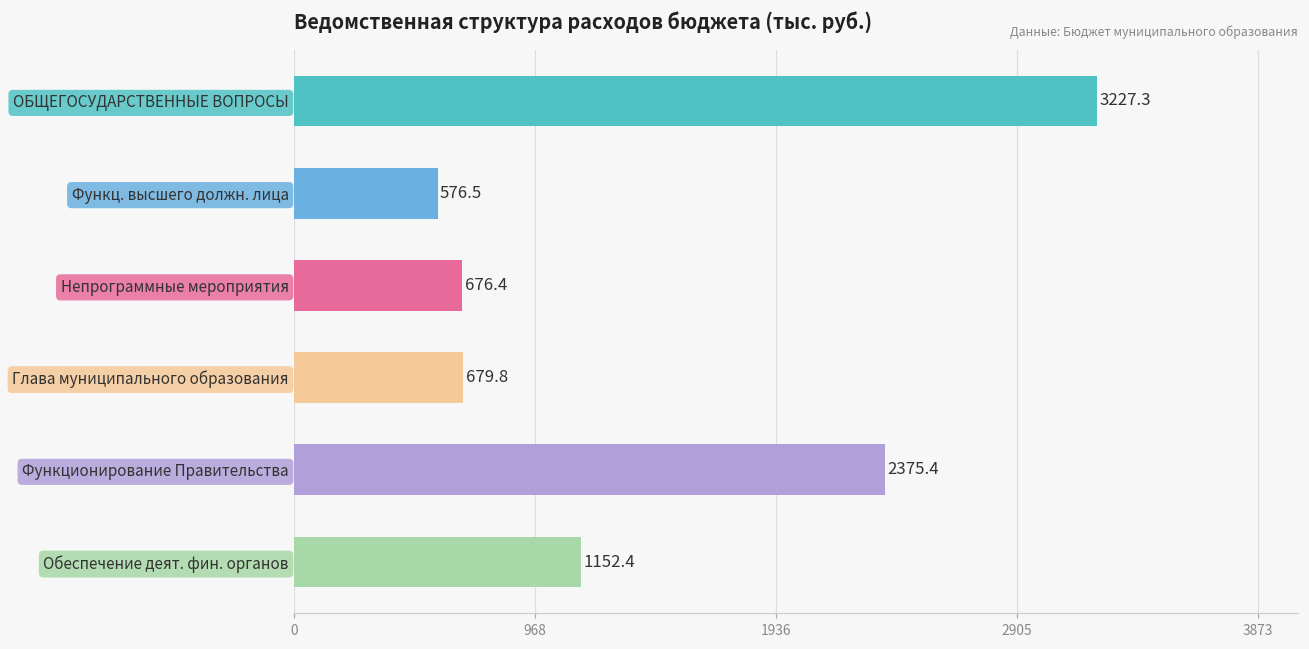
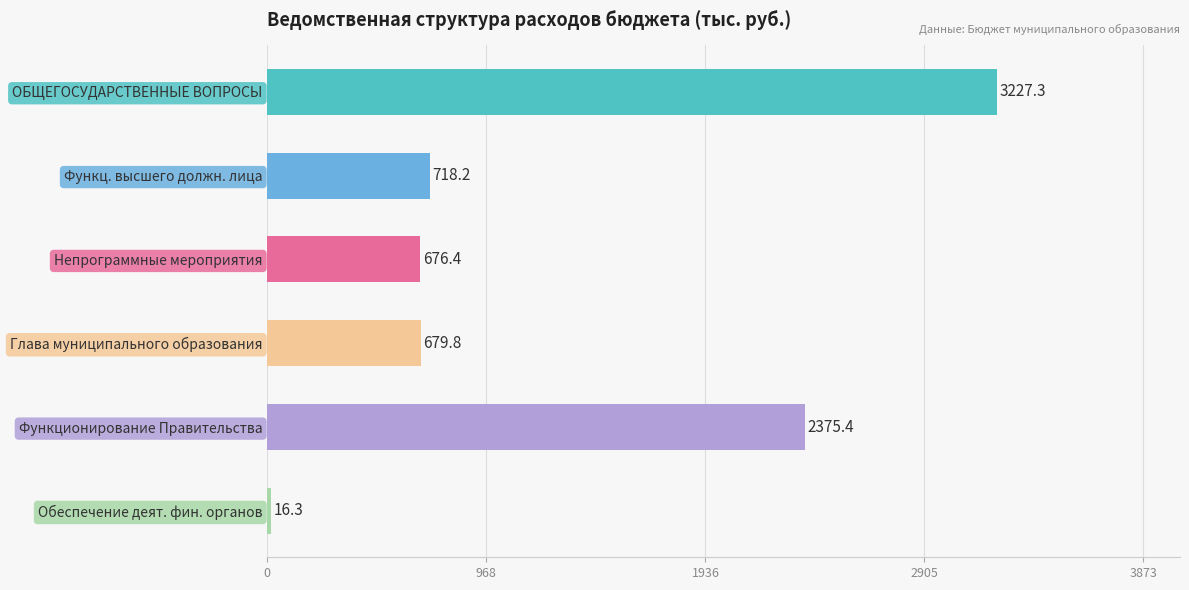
Функц. высшего должн. лица: 576.5 -> 718.2
Обеспечение деят. фин. органов: 1152.4 -> 16.3
